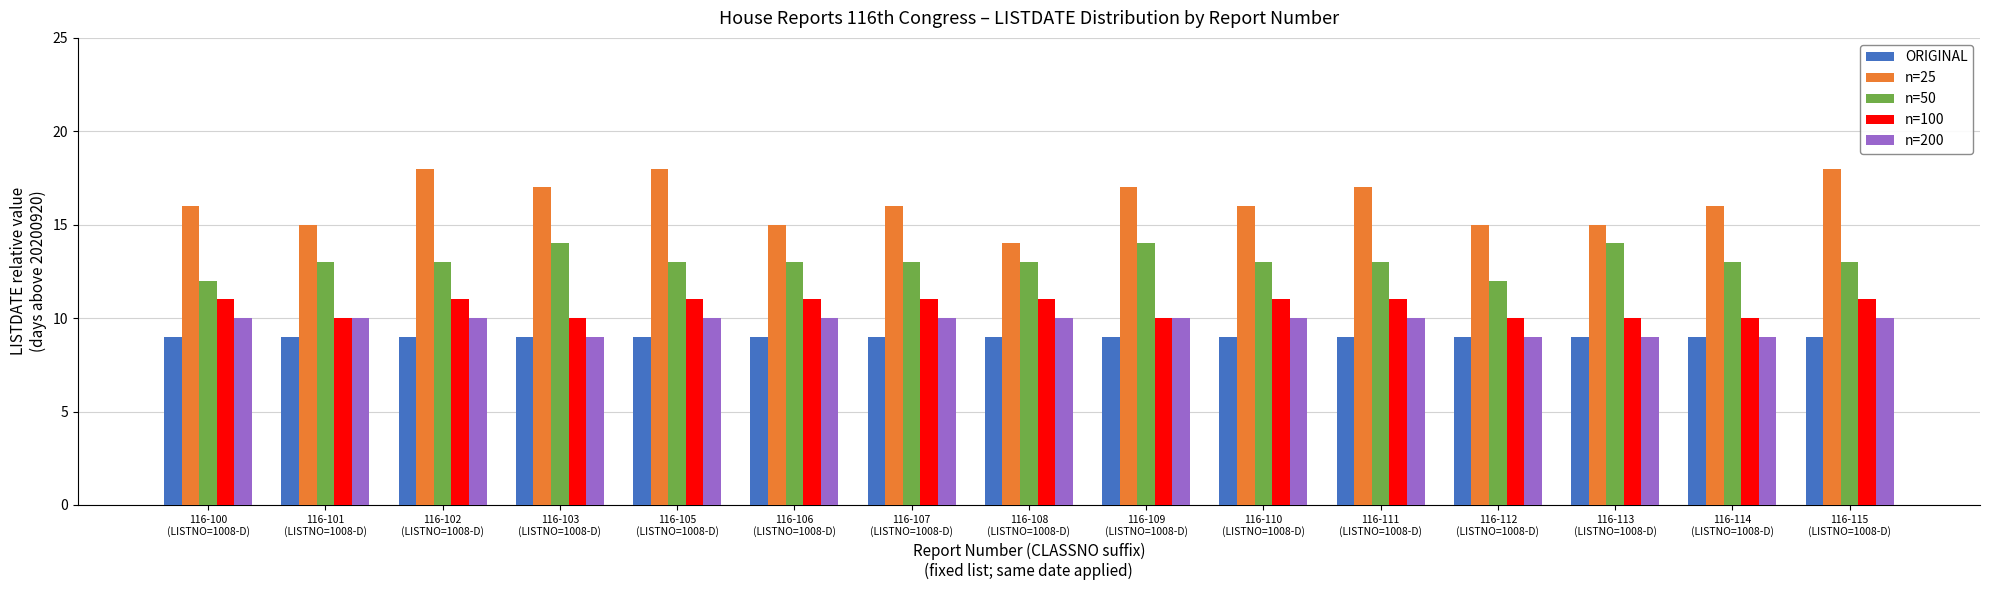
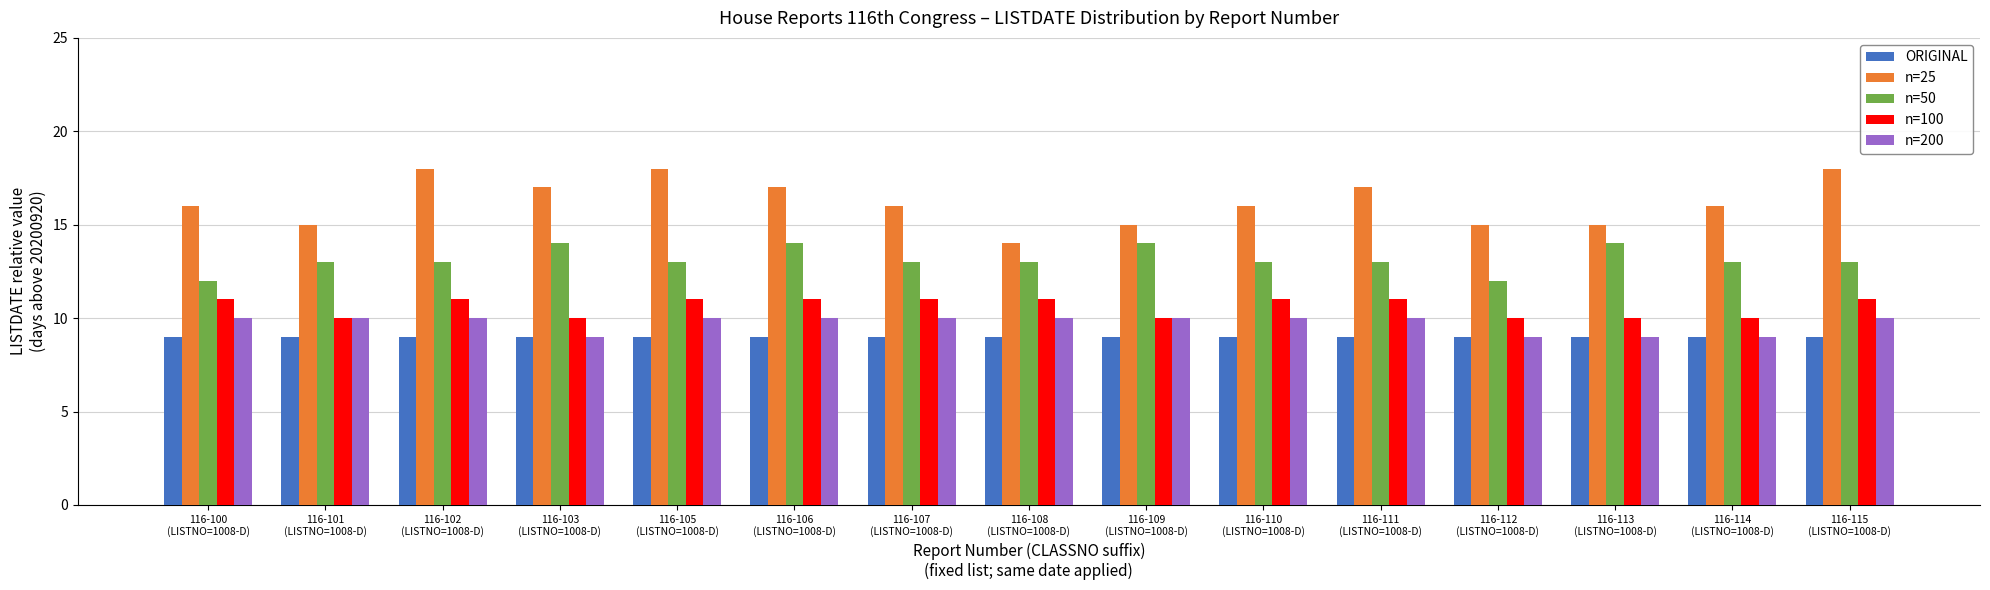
n=25, 116-106 (LISTNO=1008-D): 15.0 -> 17.0
n=50, 116-106 (LISTNO=1008-D): 13.0 -> 14.0
n=25, 116-109 (LISTNO=1008-D): 17.0 -> 15.0
